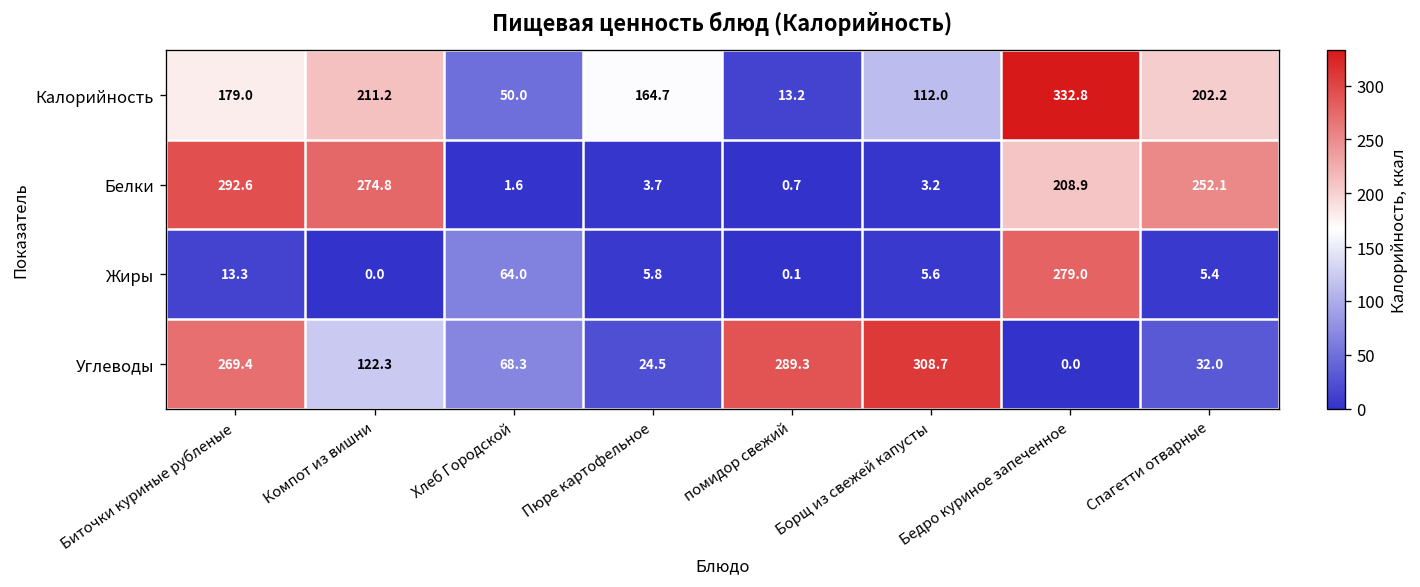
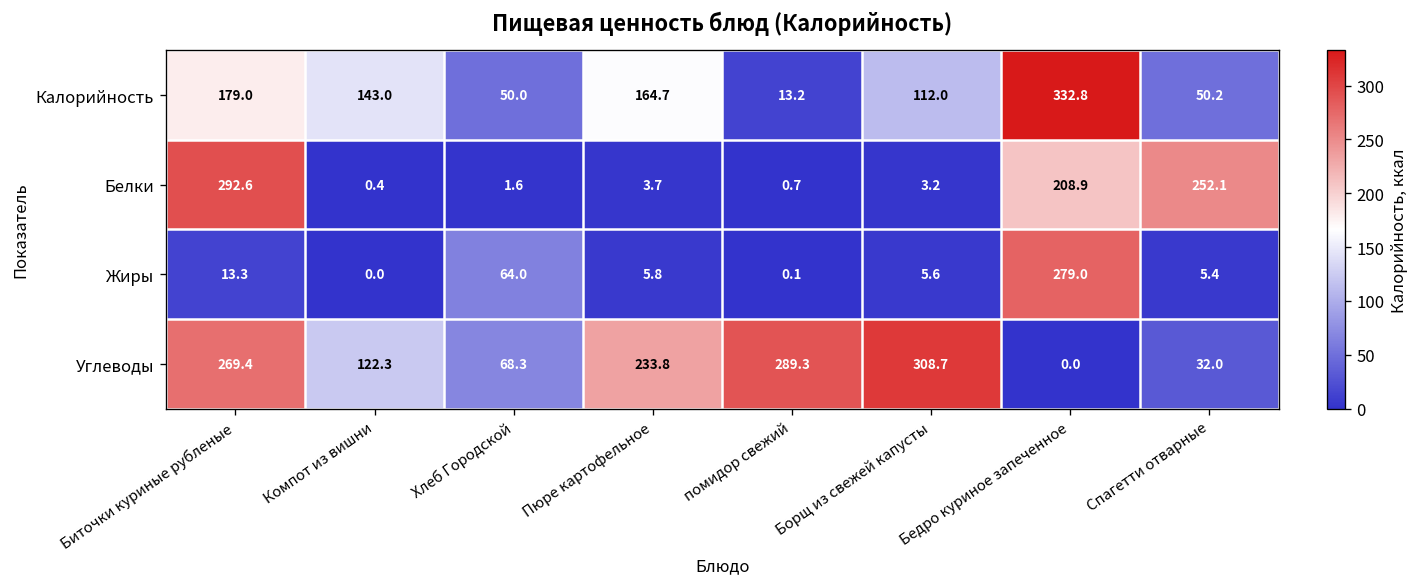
Калорийность, Компот из вишни: 211.2 -> 143.0
Калорийность, Спагетти отварные: 202.2 -> 50.2
Белки, Компот из вишни: 274.8 -> 0.4
Углеводы, Пюре картофельное: 24.5 -> 233.8
